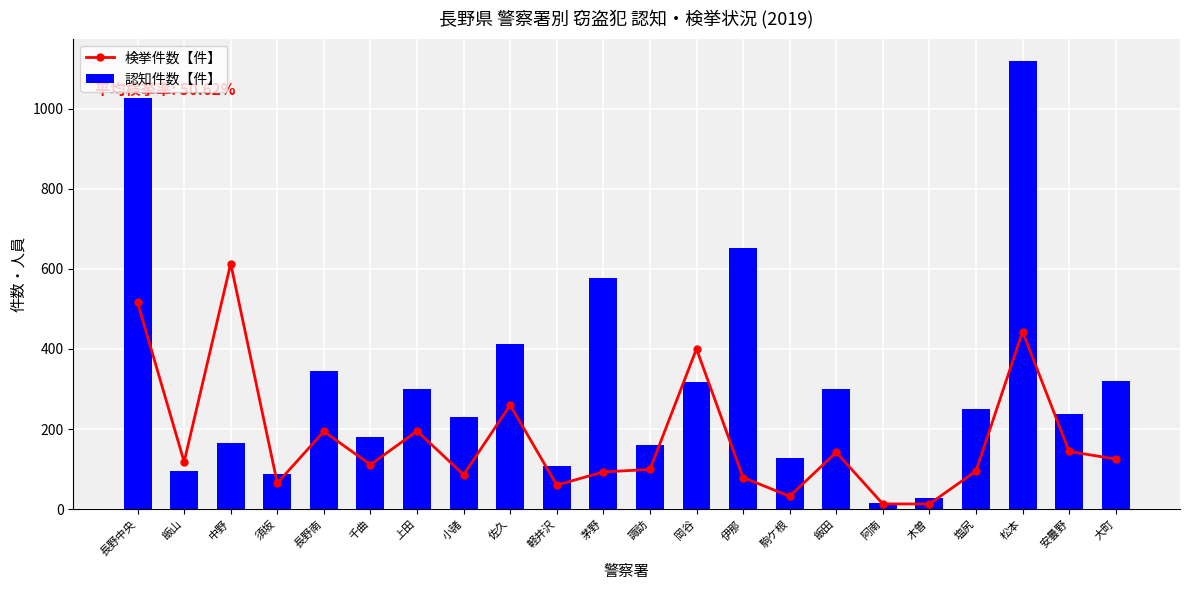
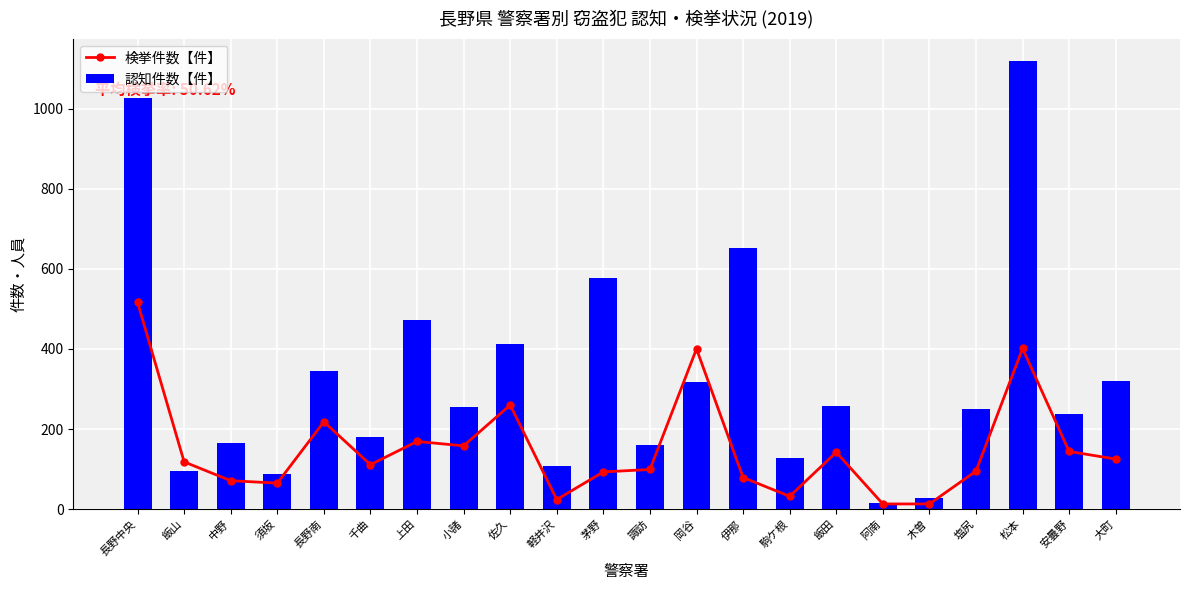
検挙件数【件】, 中野: 610 -> 70
検挙件数【件】, 長野南: 190 -> 220
検挙件数【件】, 上田: 200 -> 170
認知件数【件】, 上田: 300 -> 470
検挙件数【件】, 小諸: 90 -> 160
認知件数【件】, 小諸: 230 -> 250
検挙件数【件】, 軽井沢: 60 -> 20
認知件数【件】, 飯田: 300 -> 260
検挙件数【件】, 松本: 440 -> 400
